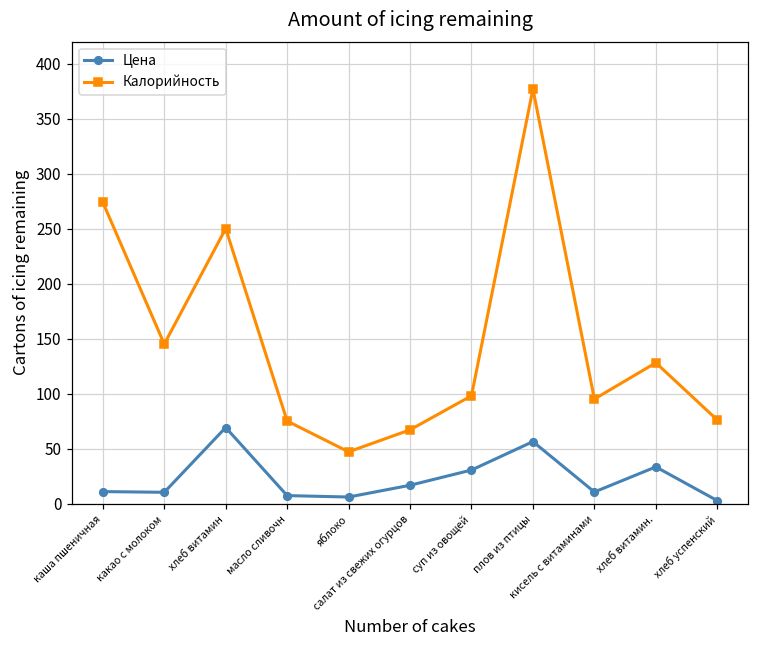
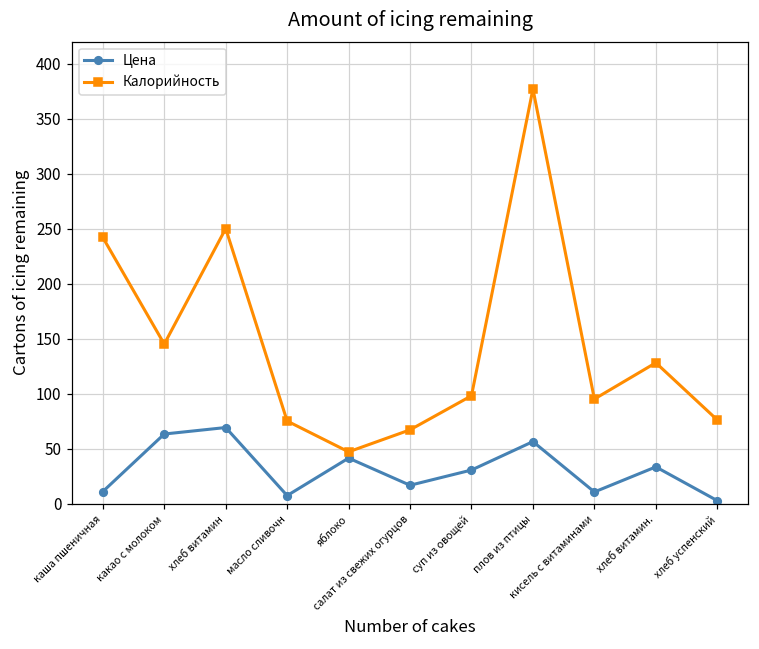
Калорийность, каша пшеничная: 270 -> 240
Цена, какао с молоком: 10 -> 60
Цена, яблоко: 10 -> 40
